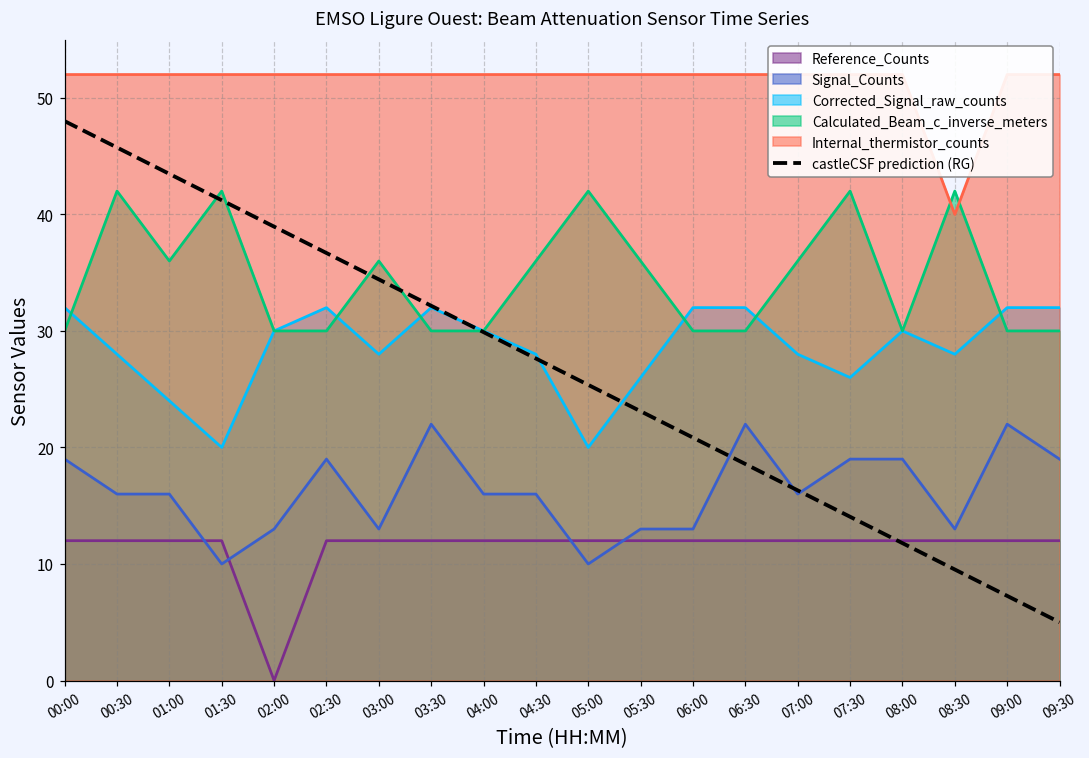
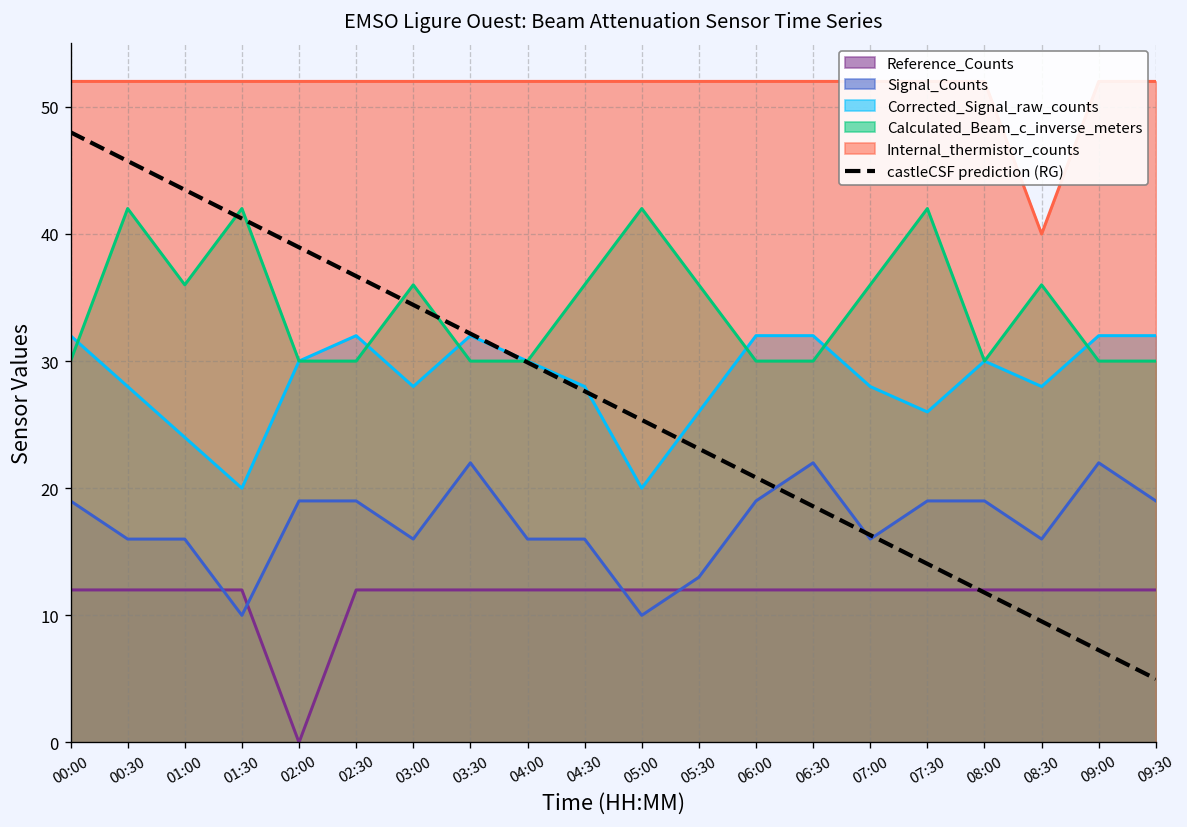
Signal_Counts, 02:00: 13.0 -> 19.0
Signal_Counts, 03:00: 13.0 -> 16.0
Signal_Counts, 06:00: 13.0 -> 19.0
Signal_Counts, 08:30: 13.0 -> 16.0
Calculated_Beam_c_inverse_meters, 08:30: 42.0 -> 36.0
